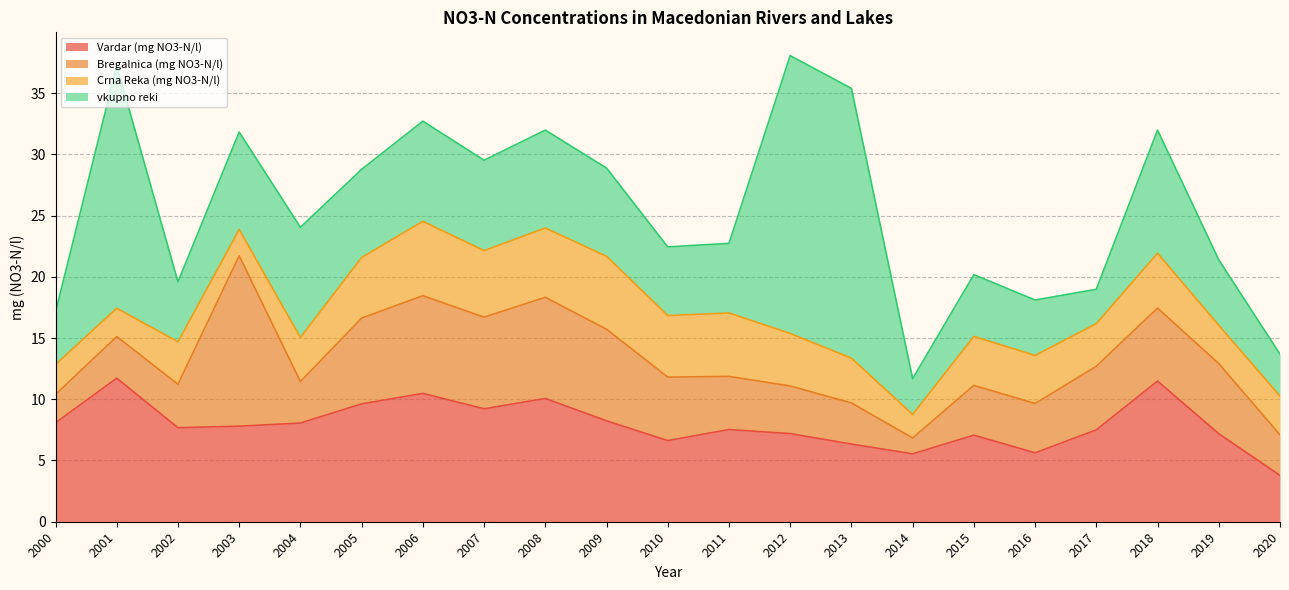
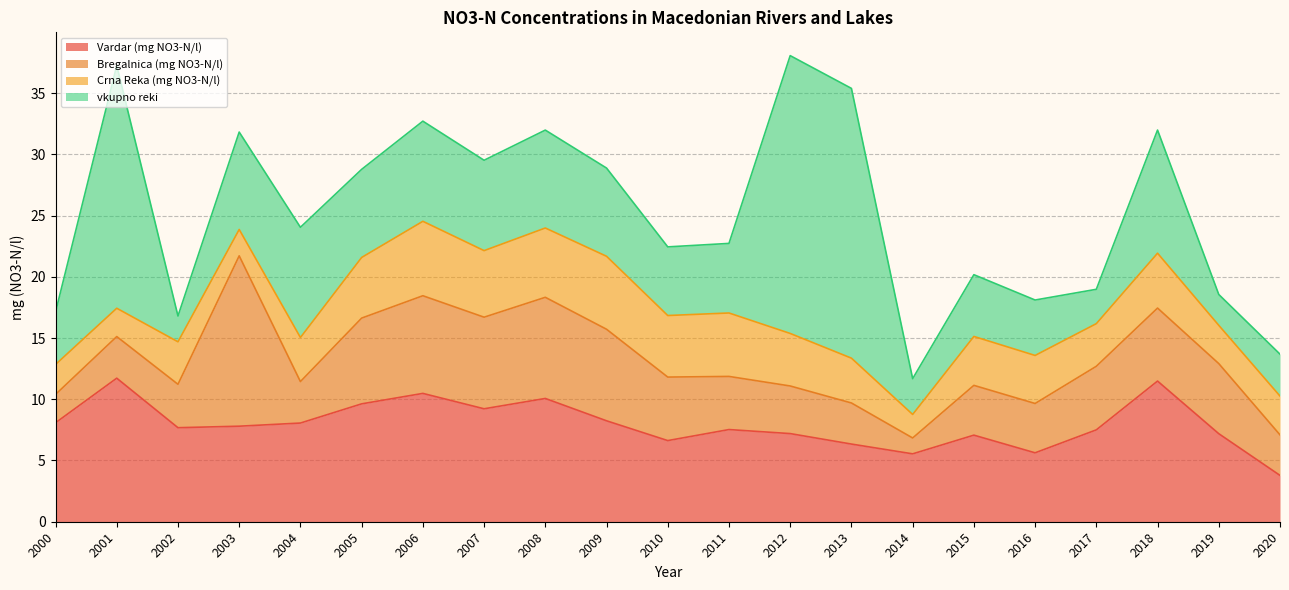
vkupno reki, 2002: 4.9 -> 2.1
vkupno reki, 2019: 5.3 -> 2.5
